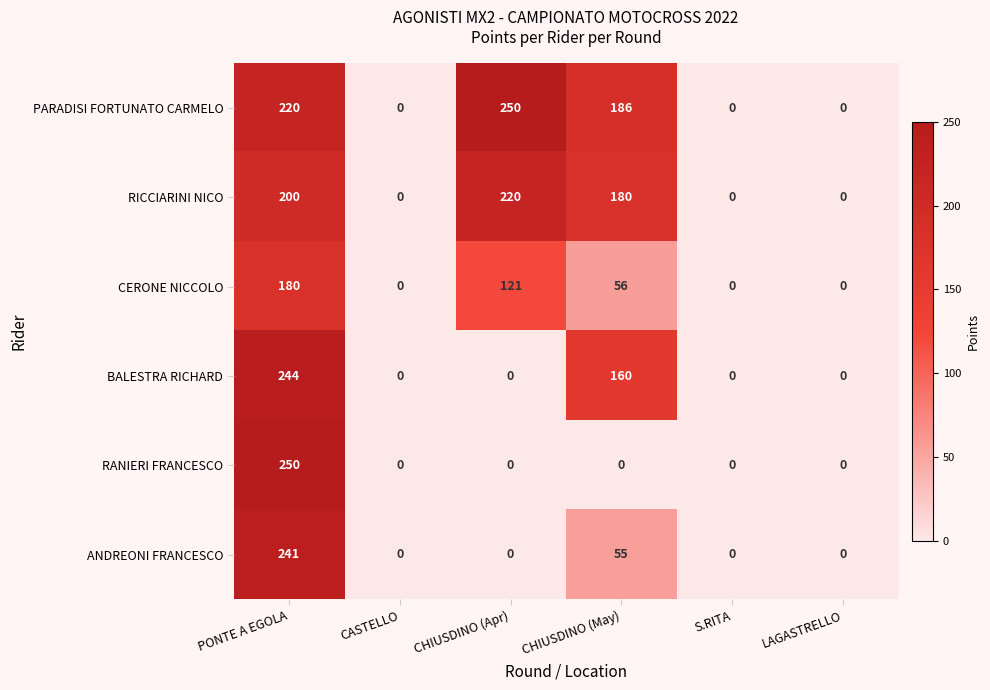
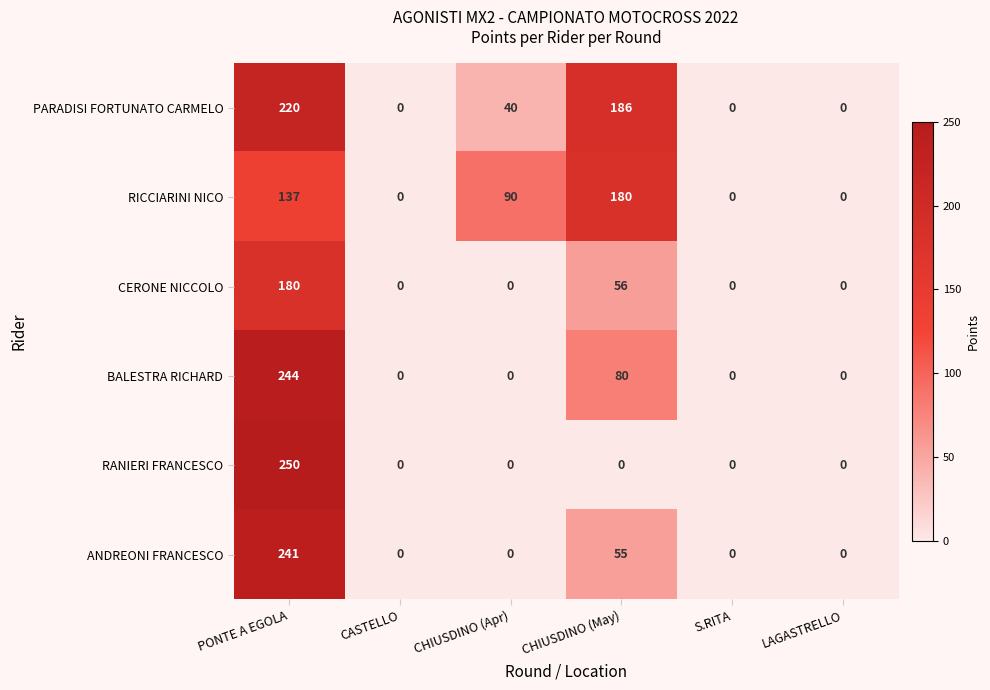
PARADISI FORTUNATO CARMELO, CHIUSDINO (Apr): 250 -> 40
RICCIARINI NICO, PONTE A EGOLA: 200 -> 137
RICCIARINI NICO, CHIUSDINO (Apr): 220 -> 90
CERONE NICCOLO, CHIUSDINO (Apr): 121 -> 0
BALESTRA RICHARD, CHIUSDINO (May): 160 -> 80
